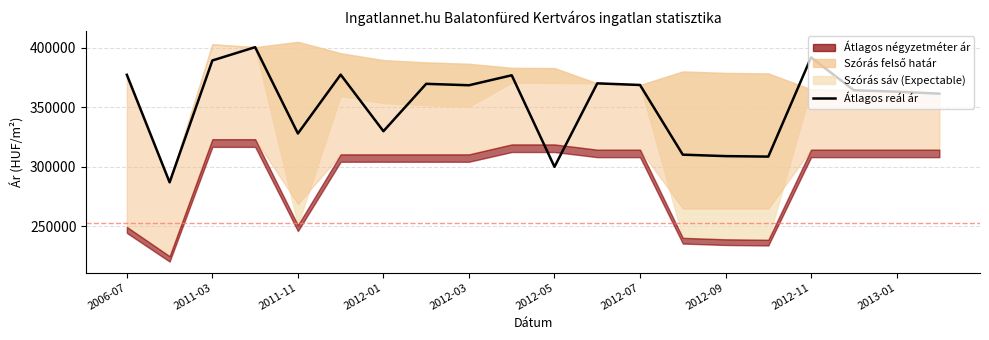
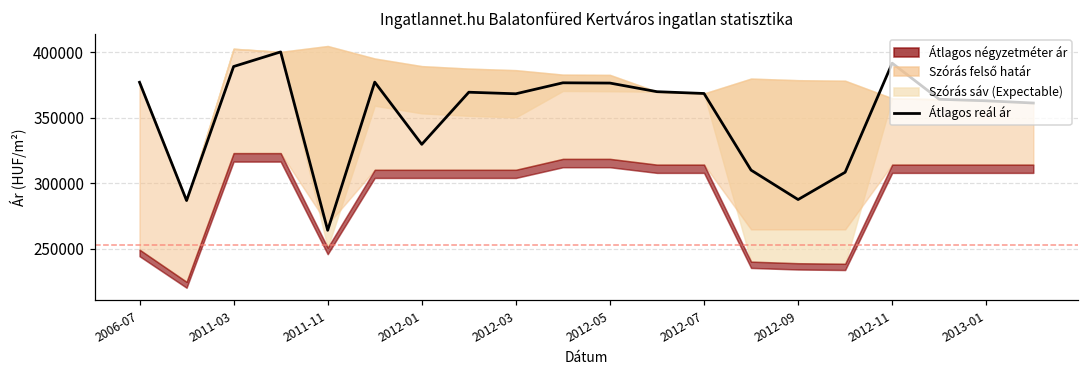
Átlagos reál ár, 2011-11: 328000 -> 264000
Átlagos reál ár, 2012-05: 300000 -> 377000
Átlagos reál ár, 2012-09: 309000 -> 288000
